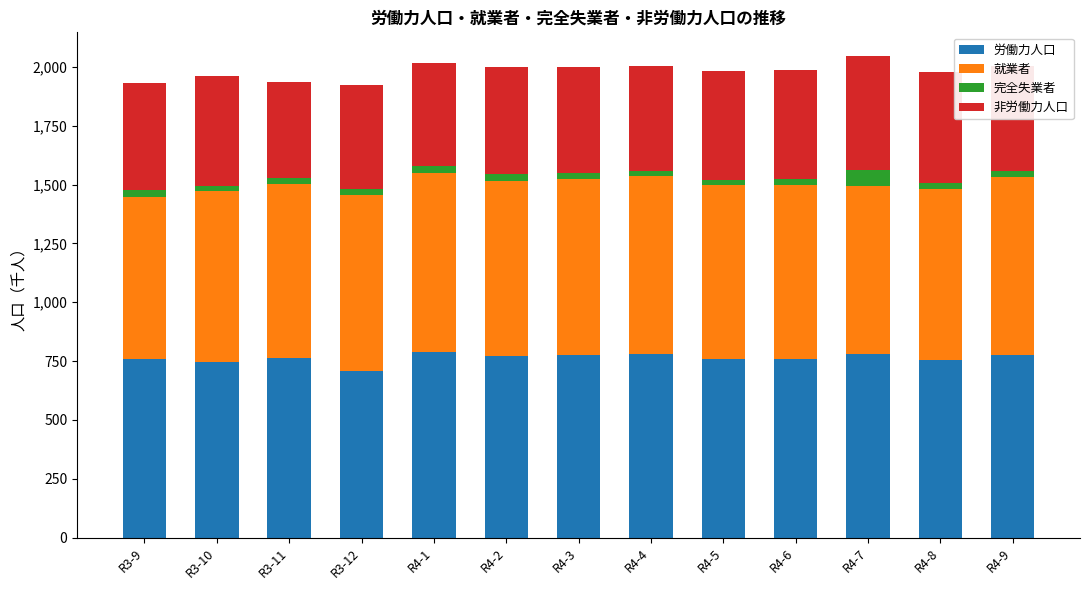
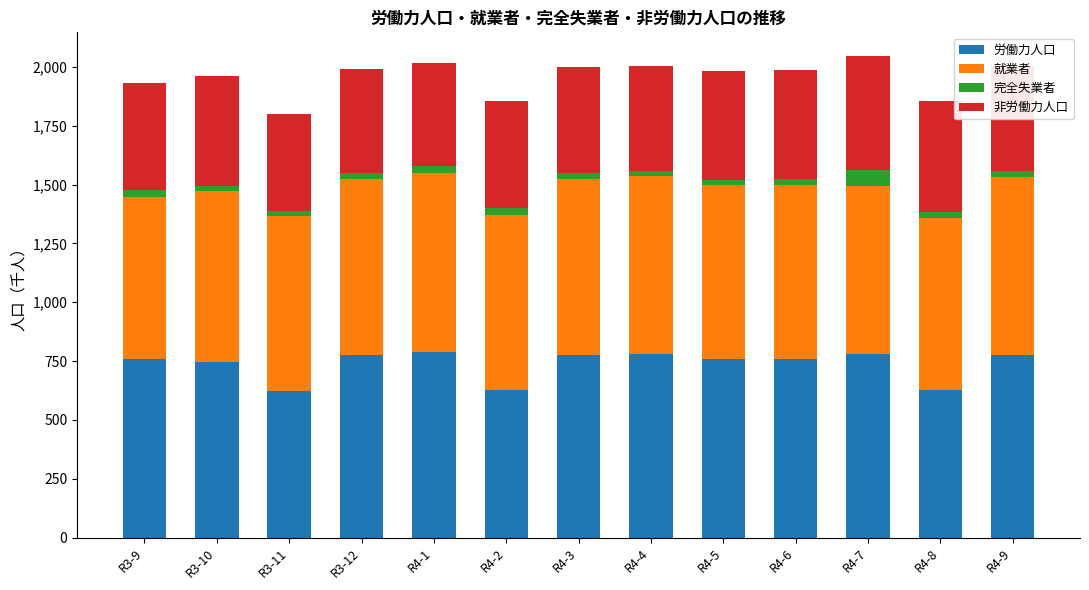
労働力人口, R3-11: 760 -> 630
労働力人口, R3-12: 710 -> 770
労働力人口, R4-2: 770 -> 630
労働力人口, R4-8: 750 -> 630
